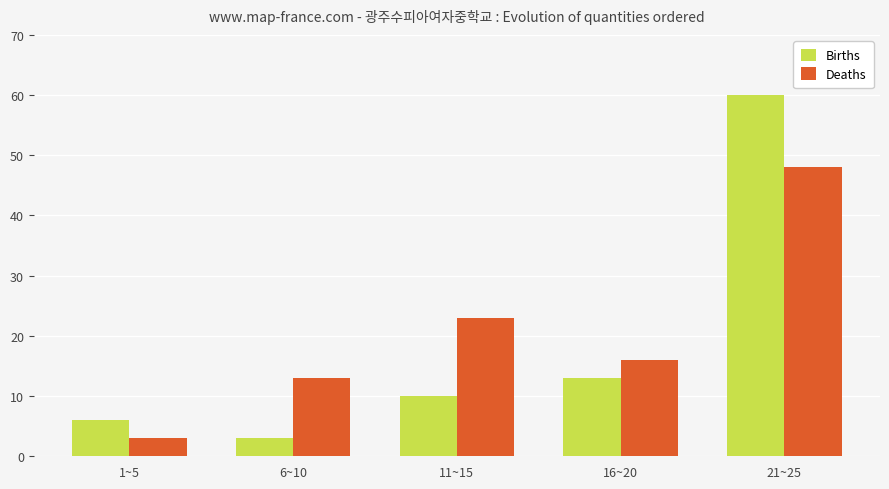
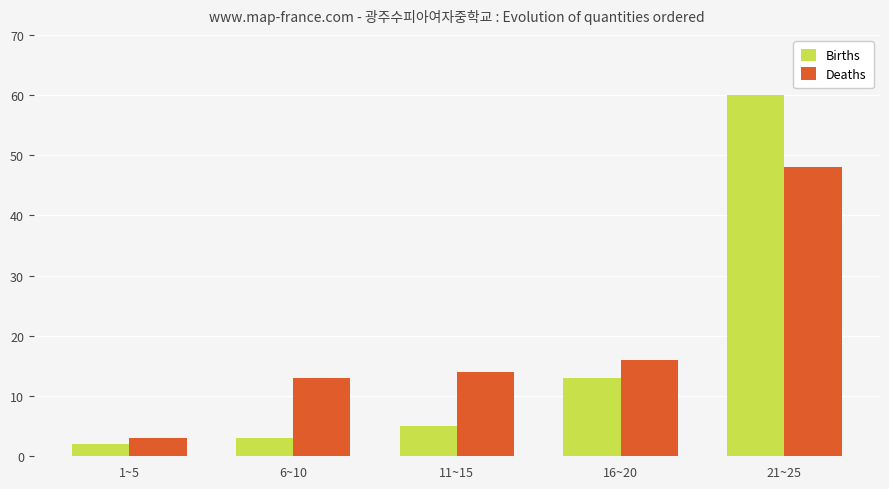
Births, 1~5: 6 -> 2
Births, 11~15: 10 -> 5
Deaths, 11~15: 23 -> 14
